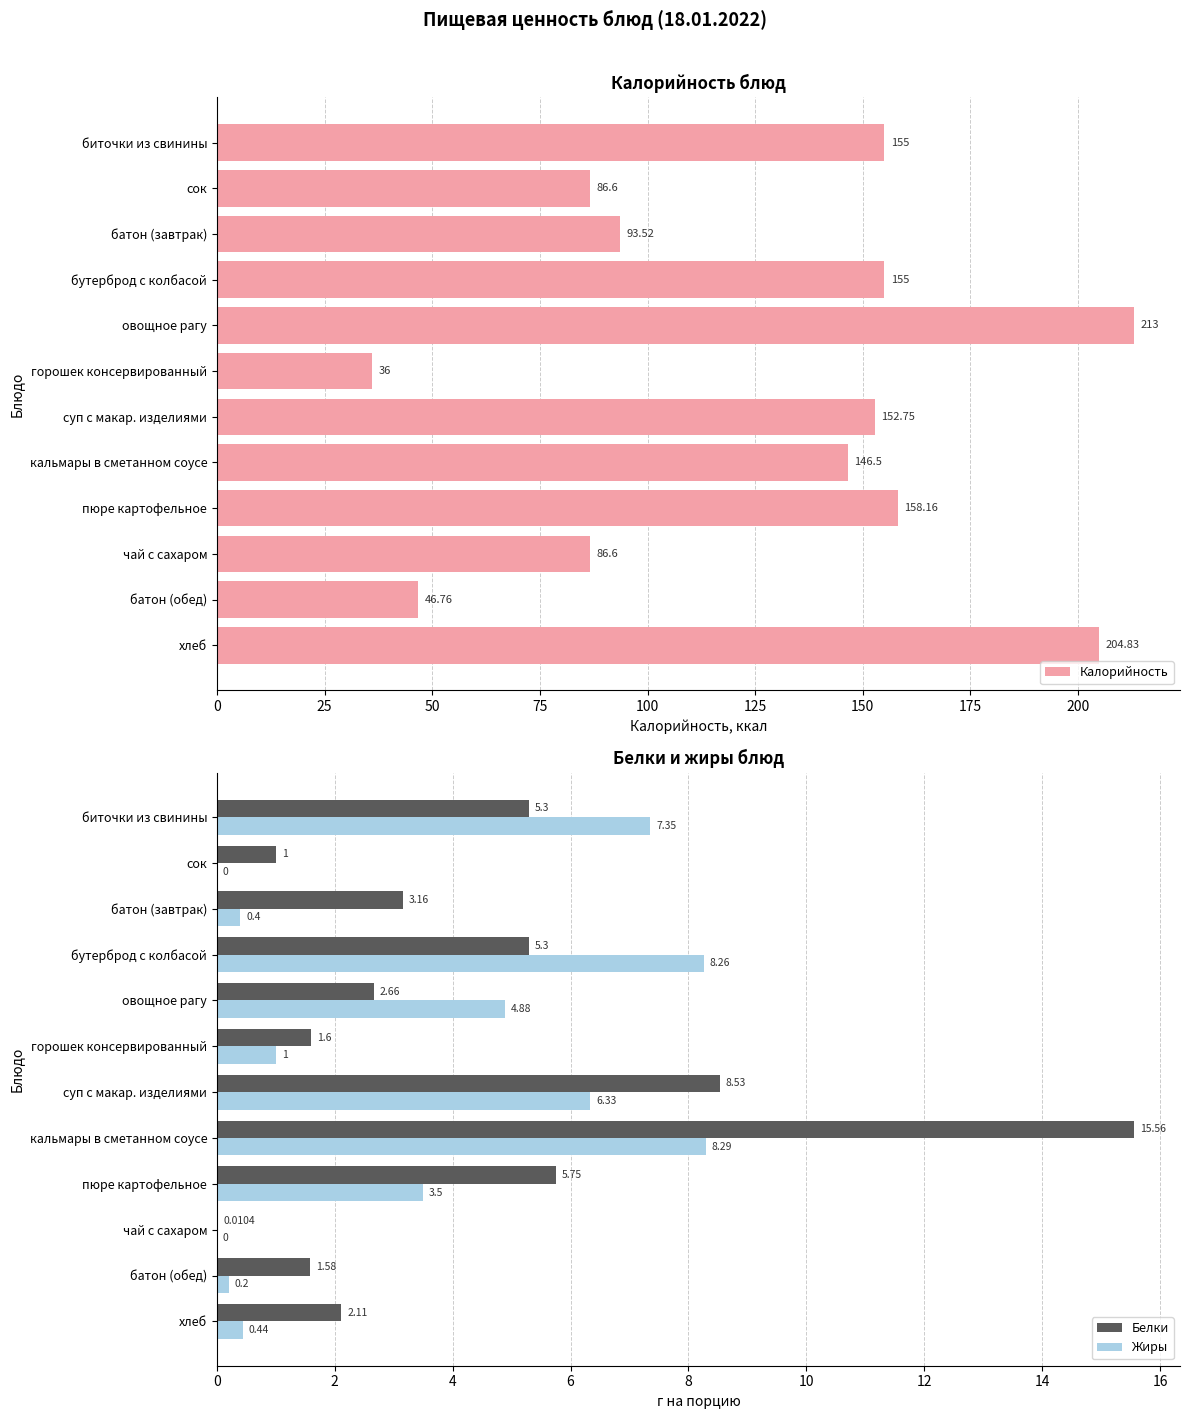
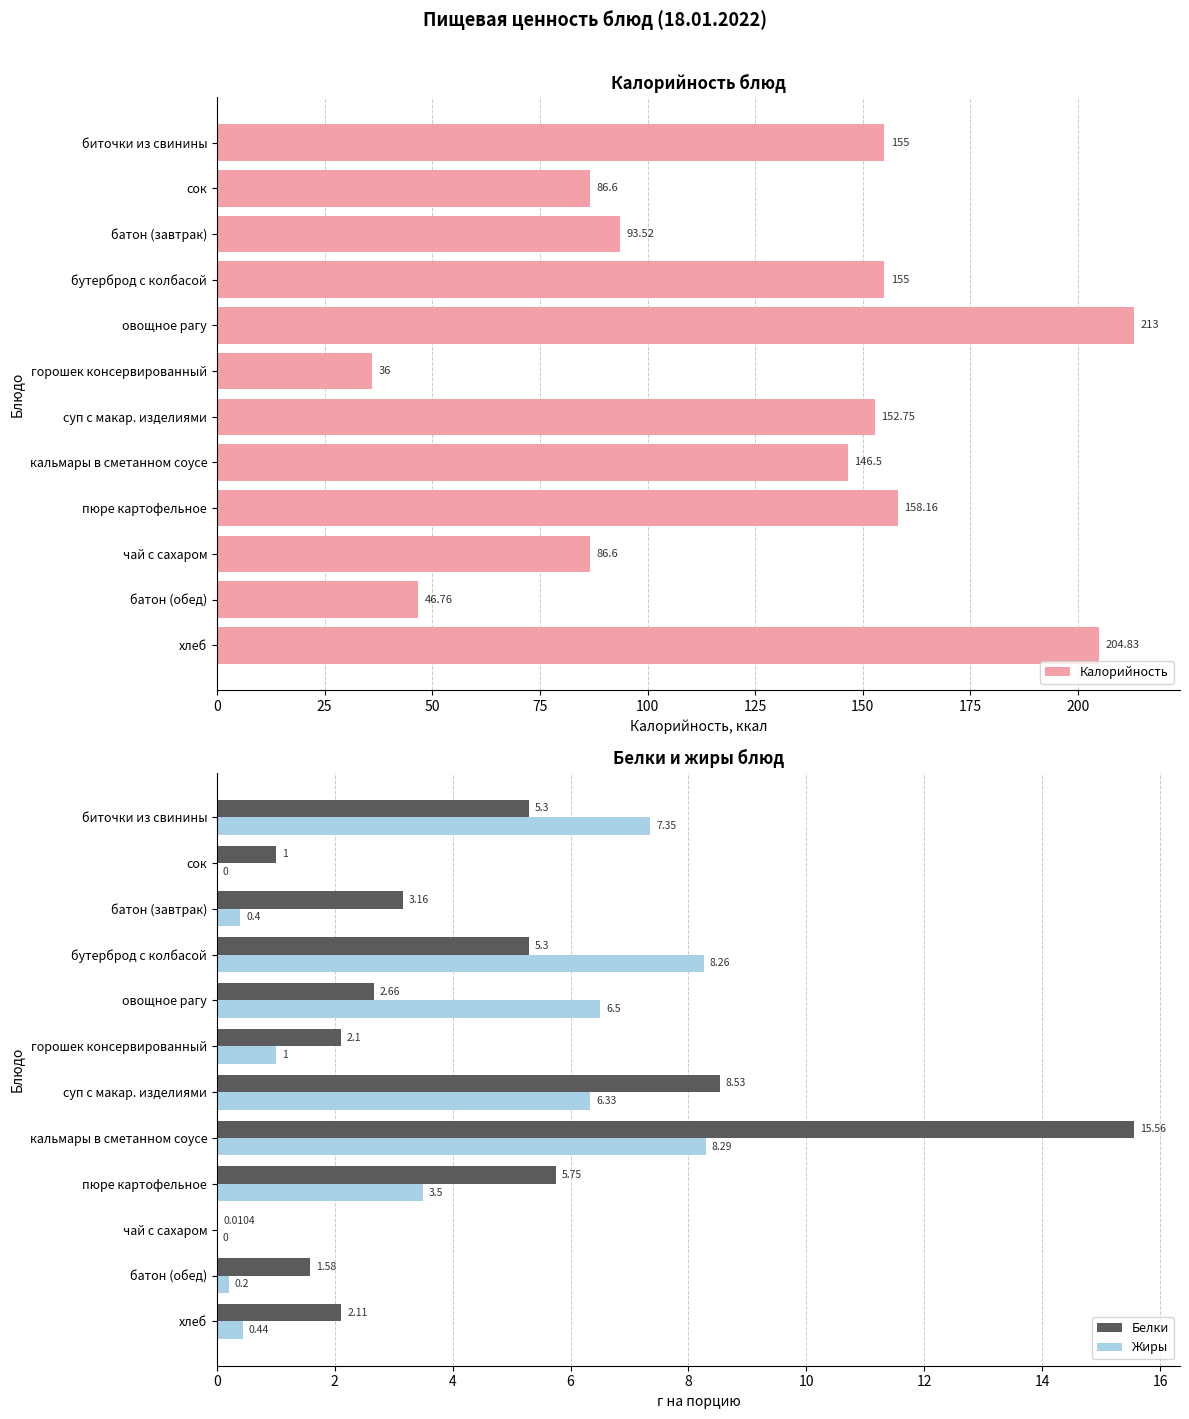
Белки и жиры блюд, Жиры, овощное рагу: 4.88 -> 6.5
Белки и жиры блюд, Белки, горошек консервированный: 1.6 -> 2.1
